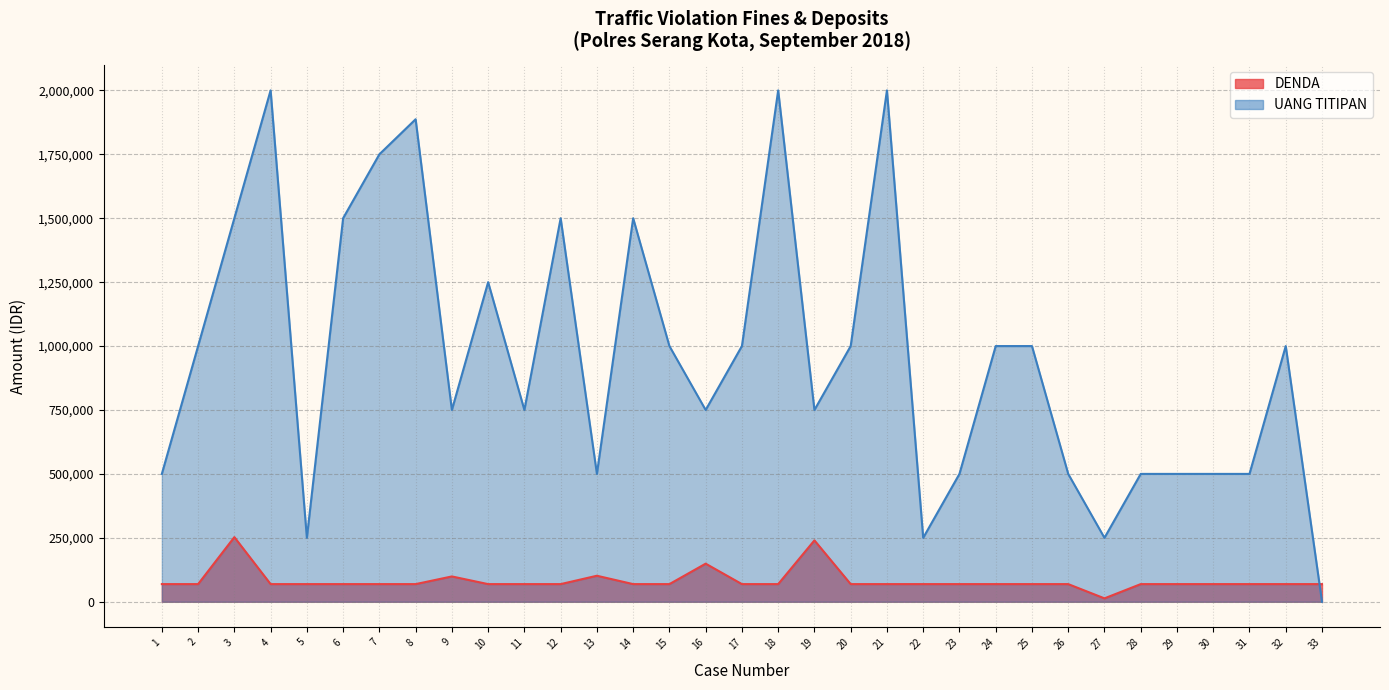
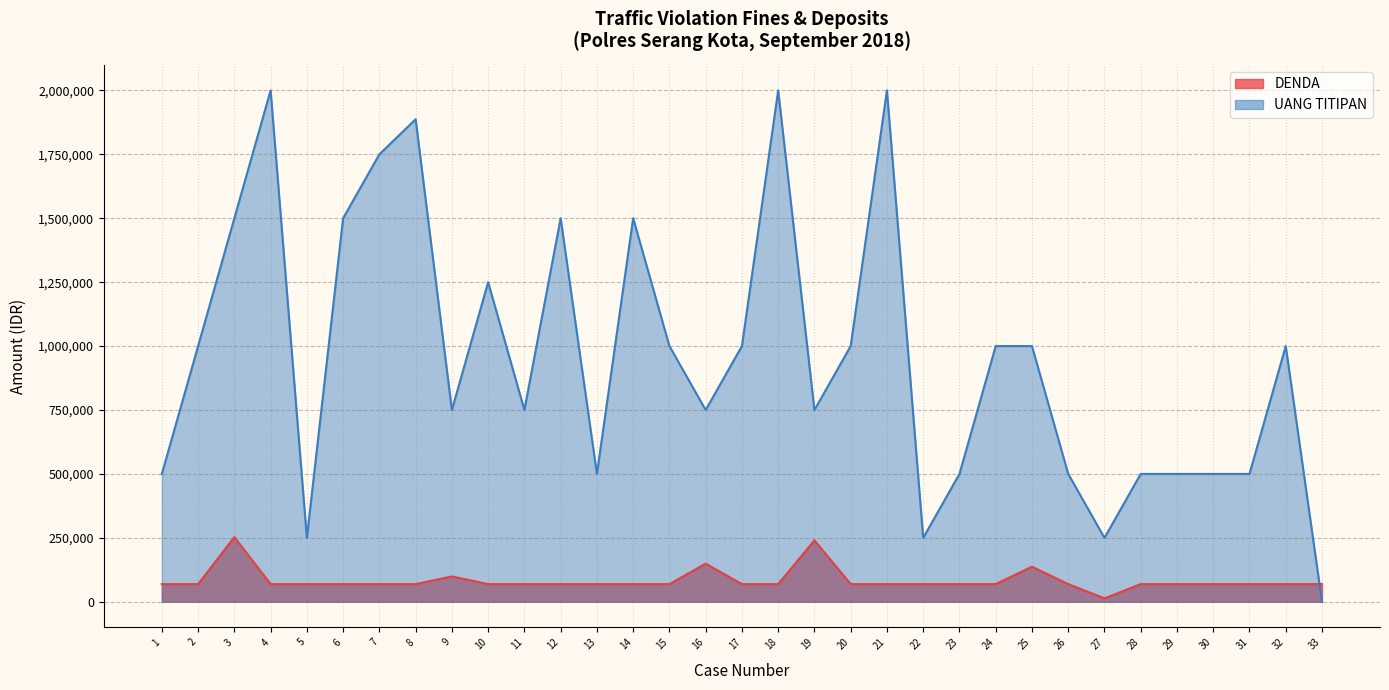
DENDA, 13: 100,000 -> 70,000
DENDA, 25: 70,000 -> 140,000
